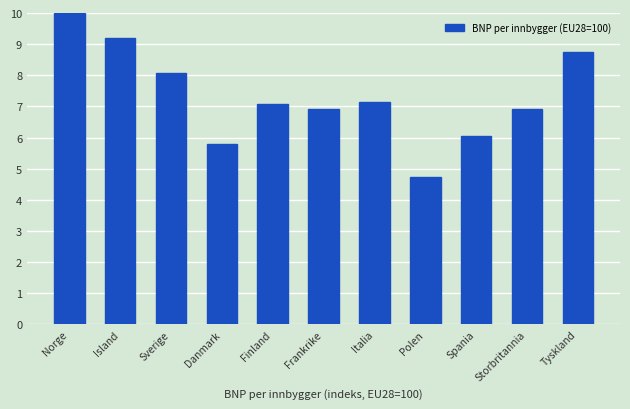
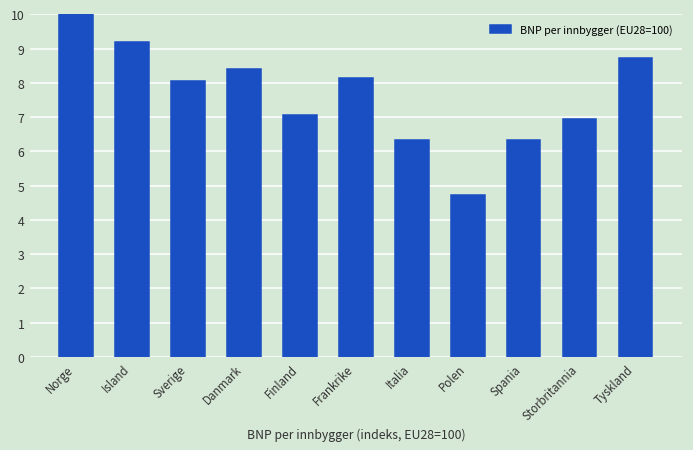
Danmark: 5.8 -> 8.4
Frankrike: 6.9 -> 8.1
Italia: 7.1 -> 6.3
Spania: 6.1 -> 6.3
